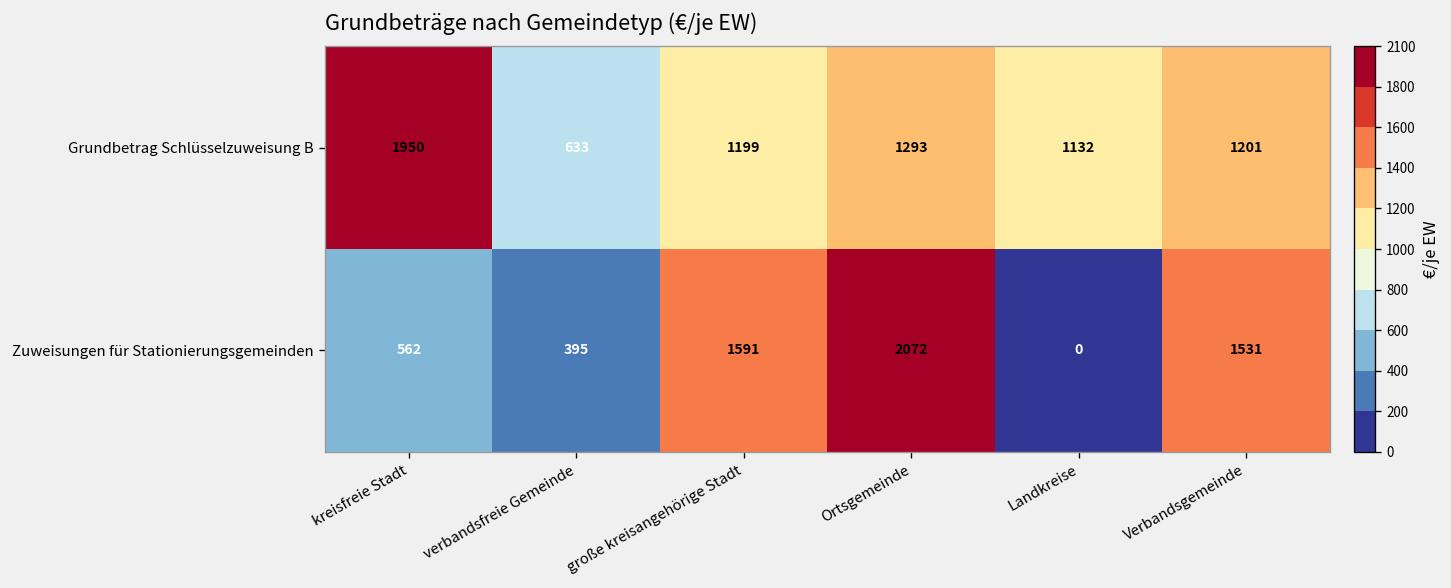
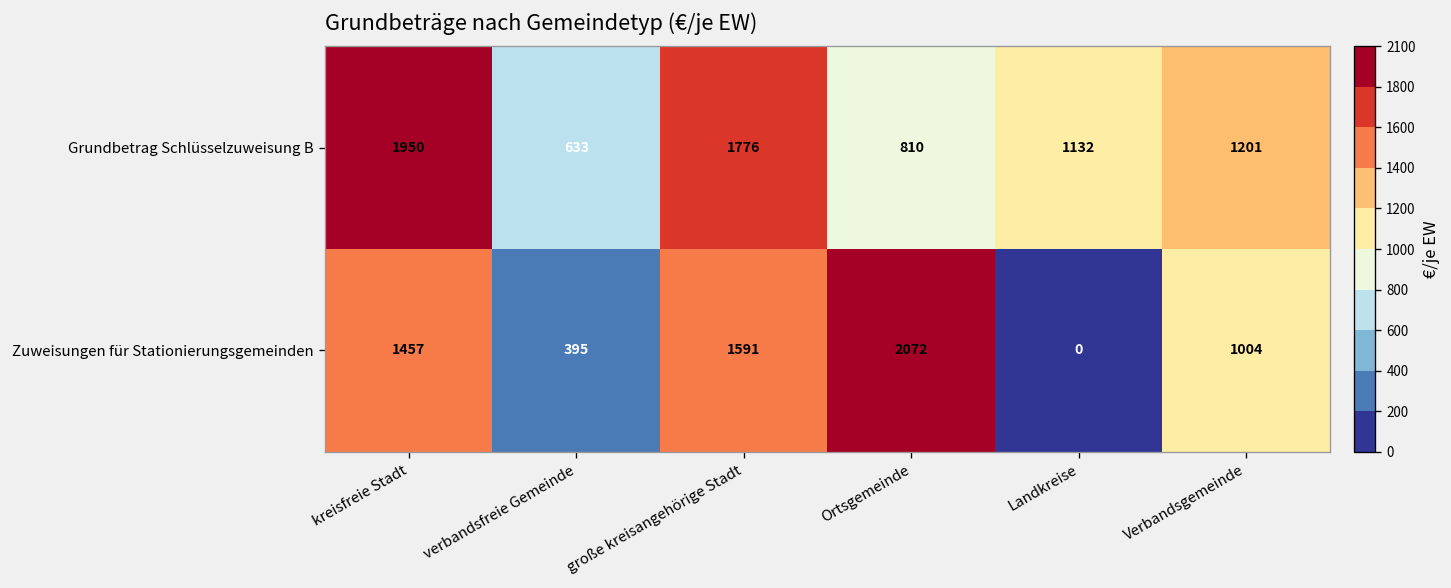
Grundbetrag Schlüsselzuweisung B, große kreisangehörige Stadt: 1199 -> 1776
Grundbetrag Schlüsselzuweisung B, Ortsgemeinde: 1293 -> 810
Zuweisungen für Stationierungsgemeinden, kreisfreie Stadt: 562 -> 1457
Zuweisungen für Stationierungsgemeinden, Verbandsgemeinde: 1531 -> 1004
